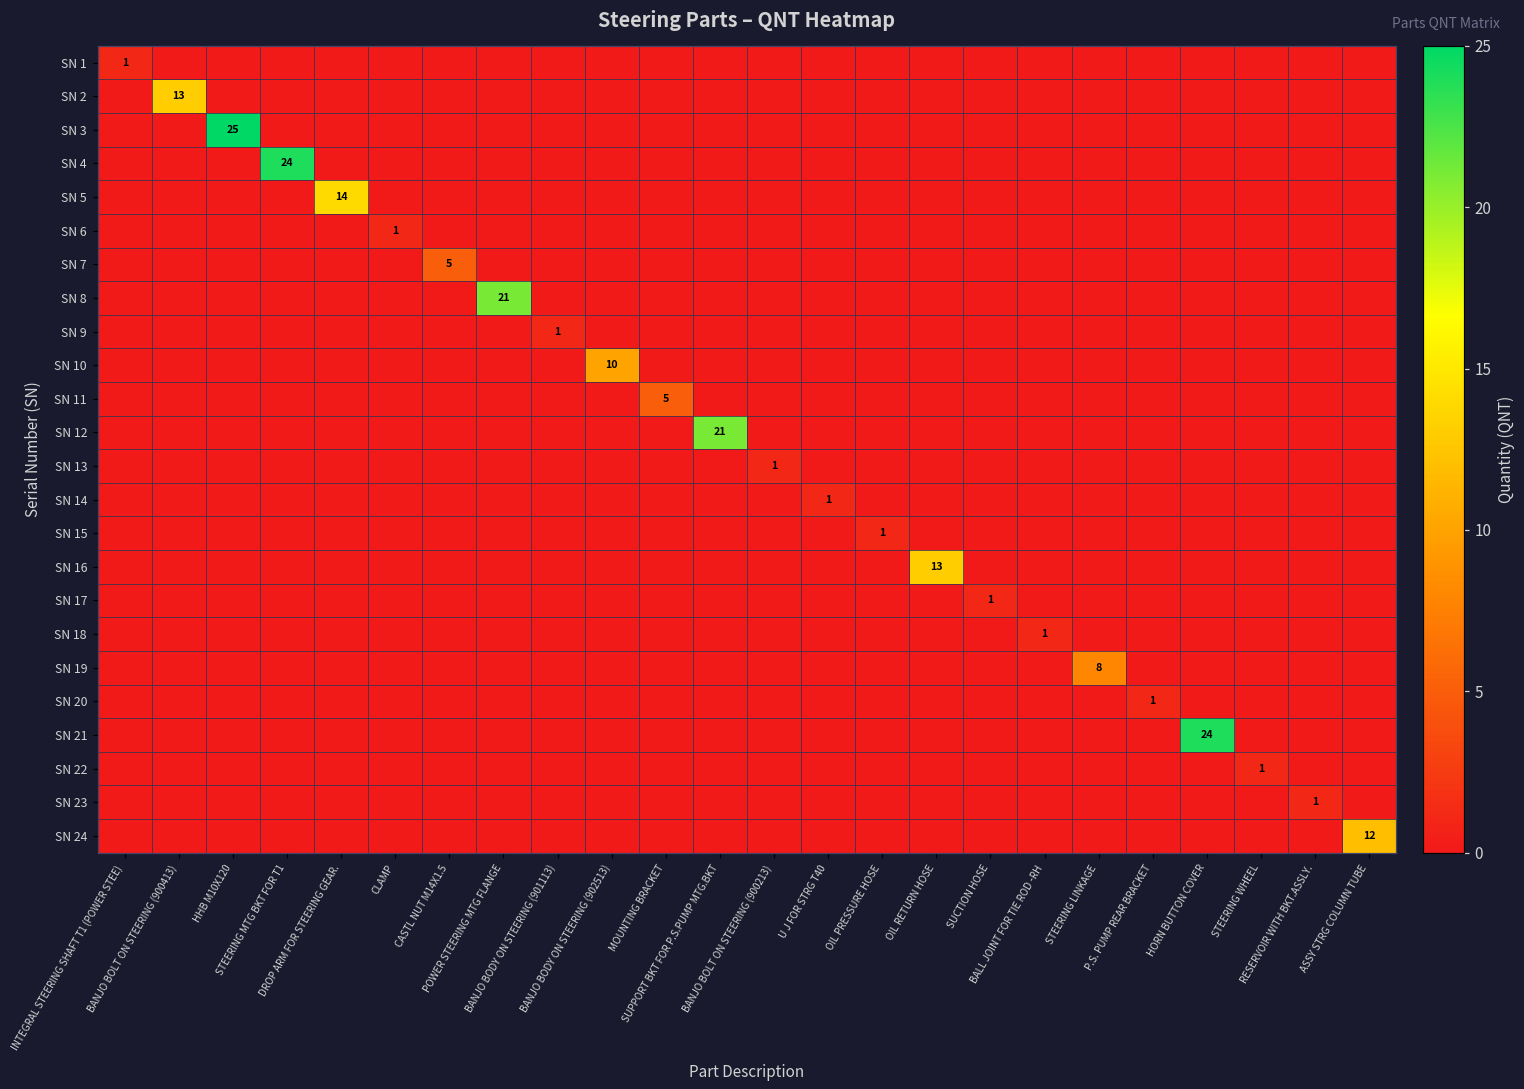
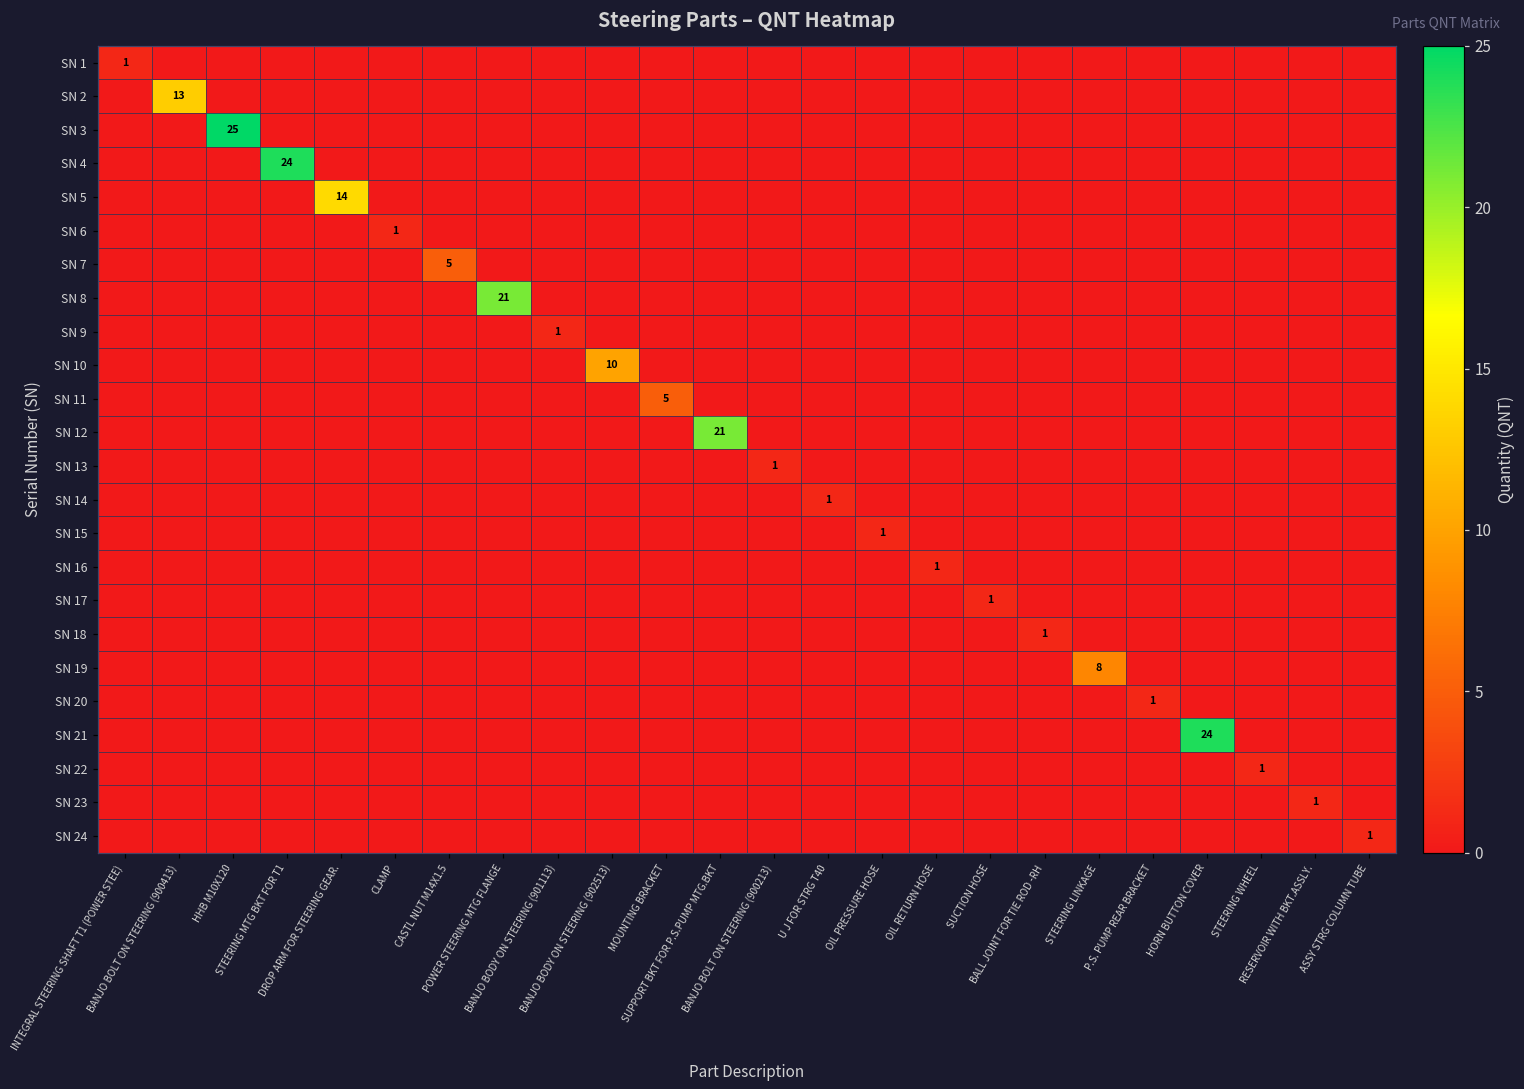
SN 16, OIL RETURN HOSE: 13 -> 1
SN 24, ASSY STRG COLUMN TUBE: 12 -> 1
